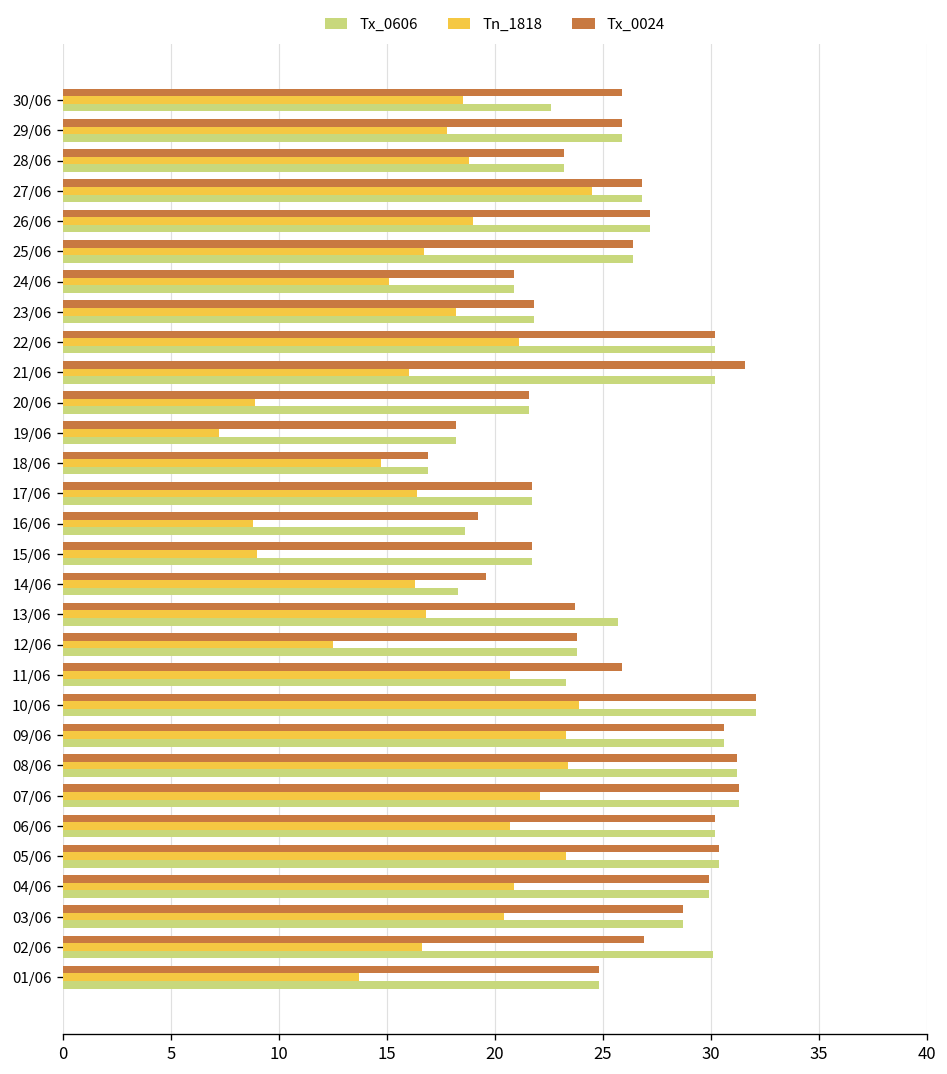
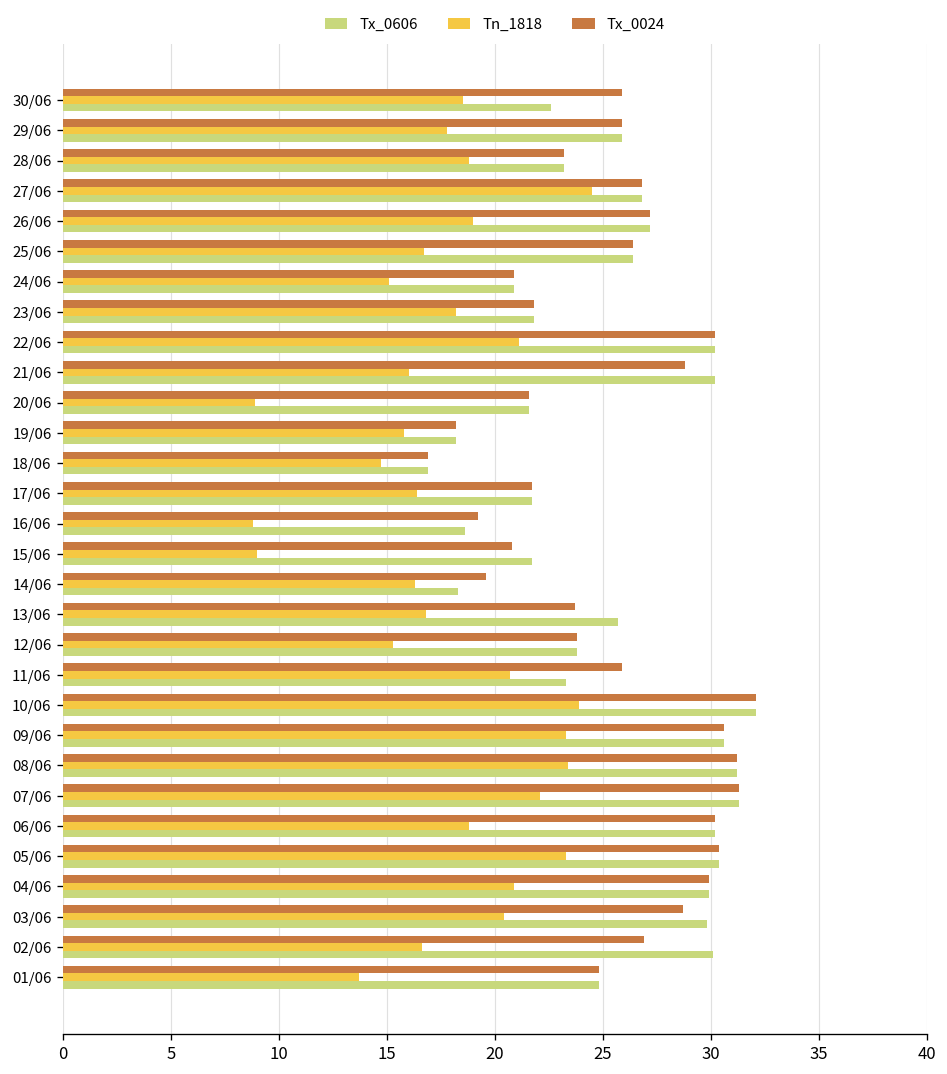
Tx_0024, 21/06: 31.6 -> 28.8
Tn_1818, 19/06: 7.2 -> 15.8
Tx_0024, 15/06: 21.7 -> 20.8
Tn_1818, 12/06: 12.5 -> 15.3
Tn_1818, 06/06: 20.7 -> 18.8
Tx_0606, 03/06: 28.7 -> 29.8
